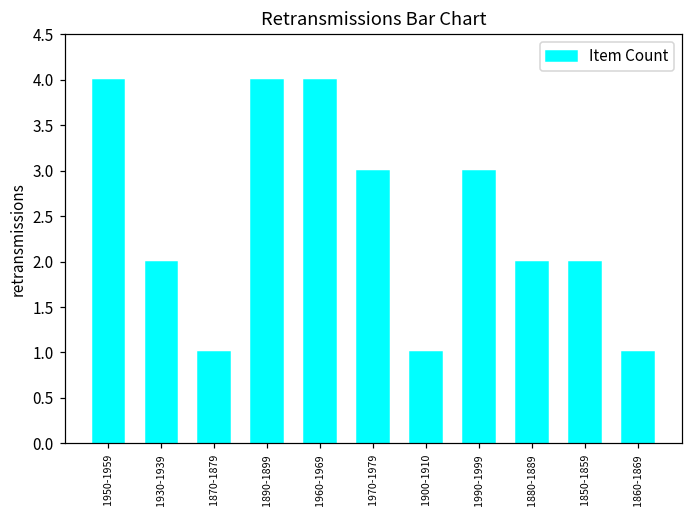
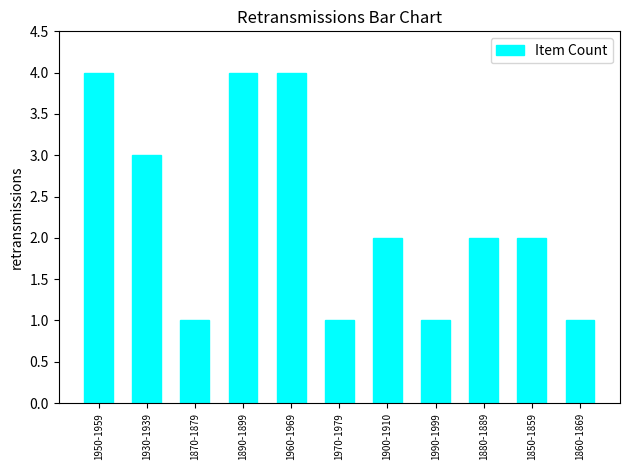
1930-1939: 2 -> 3
1970-1979: 3 -> 1
1900-1910: 1 -> 2
1990-1999: 3 -> 1
